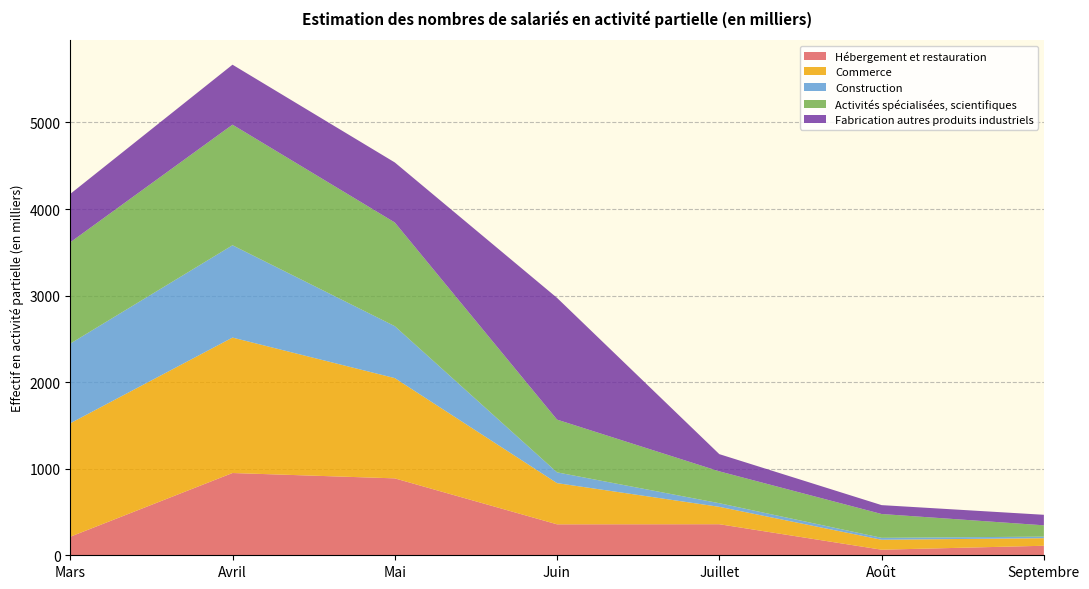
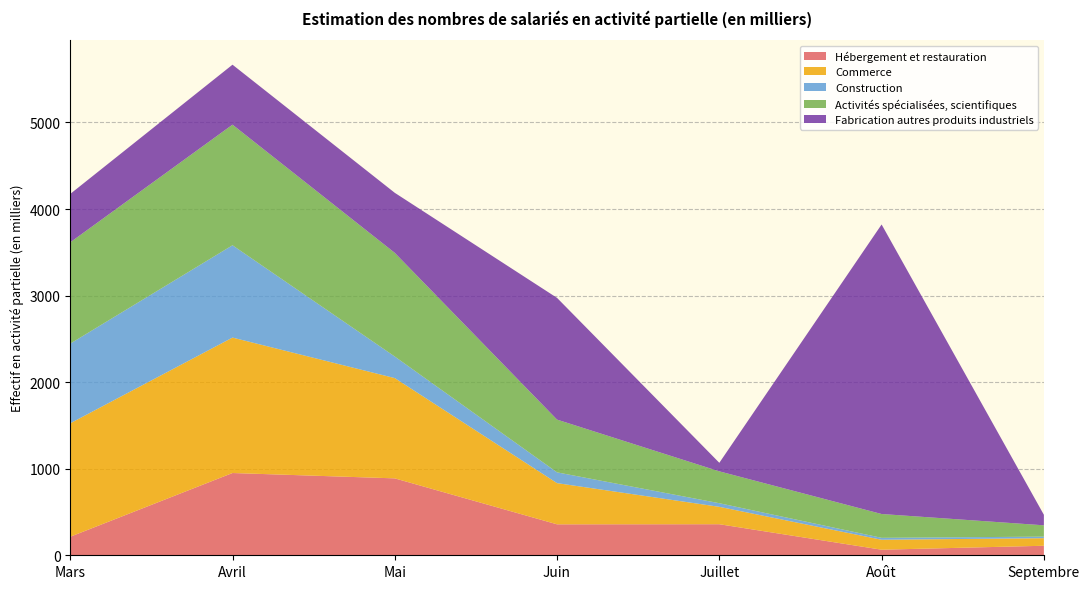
Construction, Mai: 600 -> 200
Fabrication autres produits industriels, Juillet: 200 -> 100
Fabrication autres produits industriels, Août: 100 -> 3300
